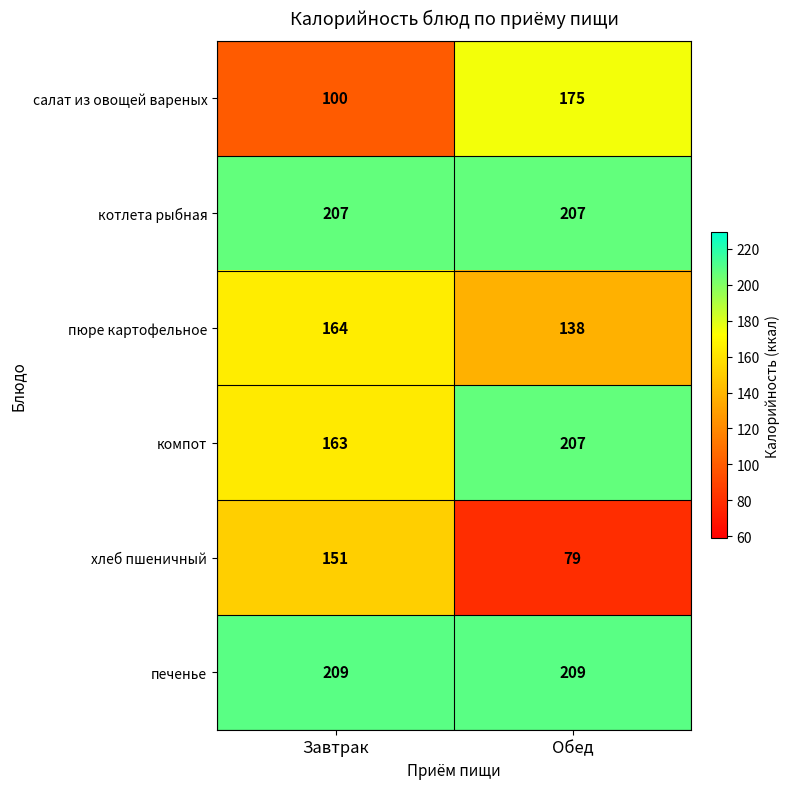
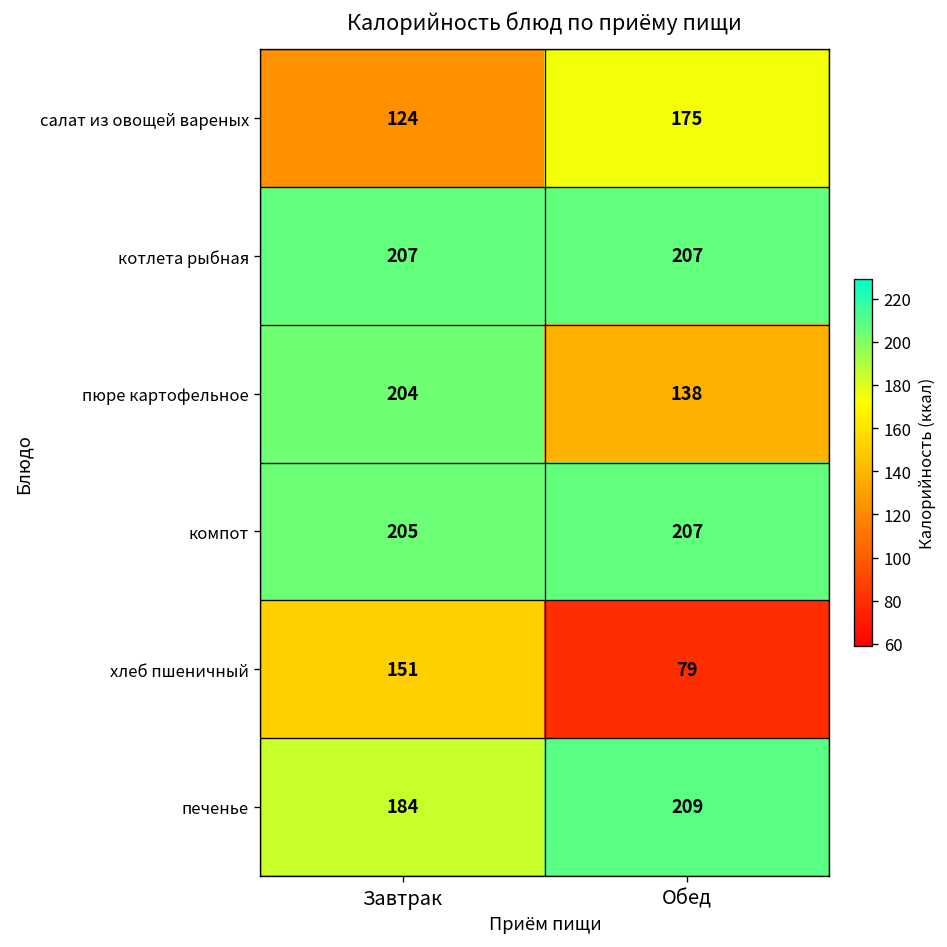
салат из овощей вареных, Завтрак: 100 -> 124
пюре картофельное, Завтрак: 164 -> 204
компот, Завтрак: 163 -> 205
печенье, Завтрак: 209 -> 184
